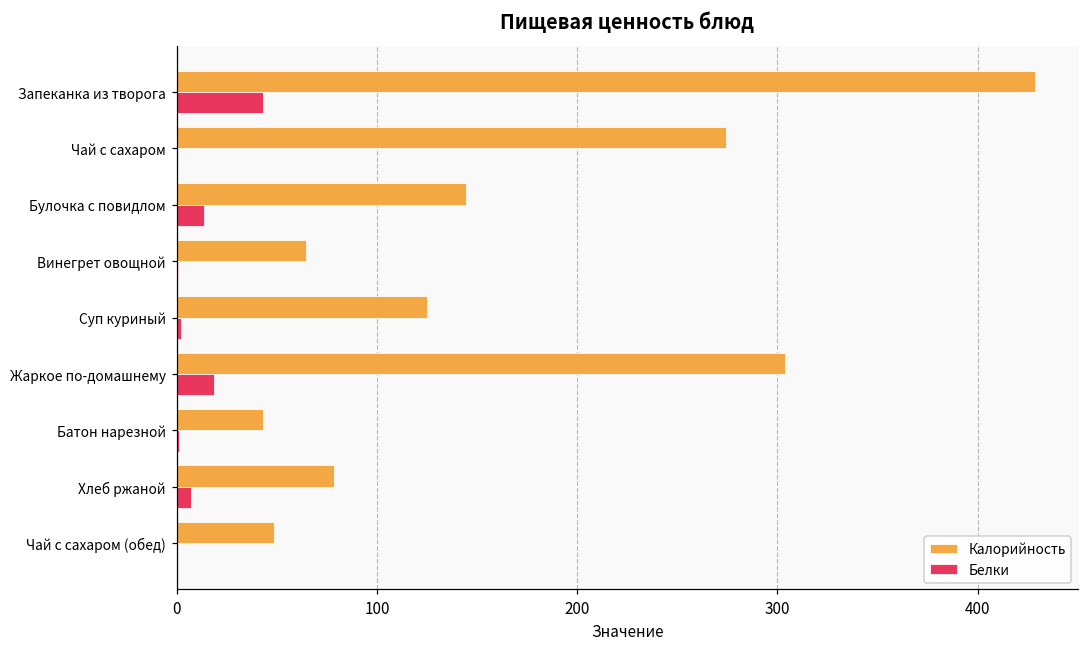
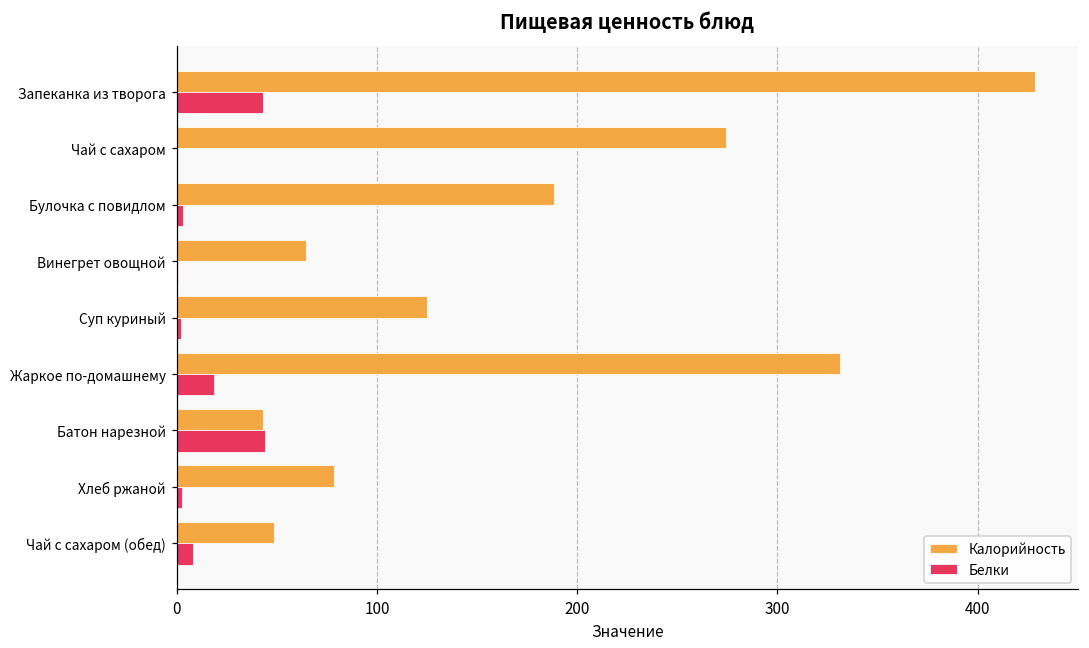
Калорийность, Булочка с повидлом: 145 -> 188
Белки, Булочка с повидлом: 14 -> 3
Калорийность, Жаркое по-домашнему: 304 -> 331
Белки, Батон нарезной: 1 -> 44
Белки, Хлеб ржаной: 7 -> 3
Белки, Чай с сахаром (обед): 0 -> 8
